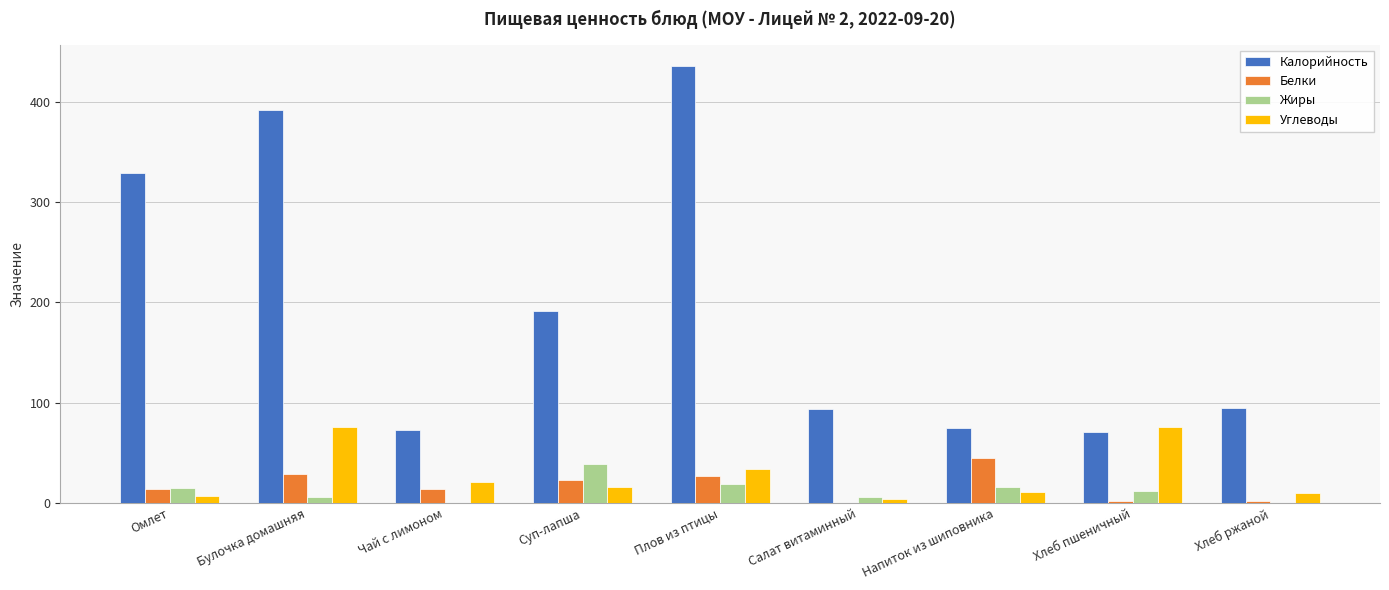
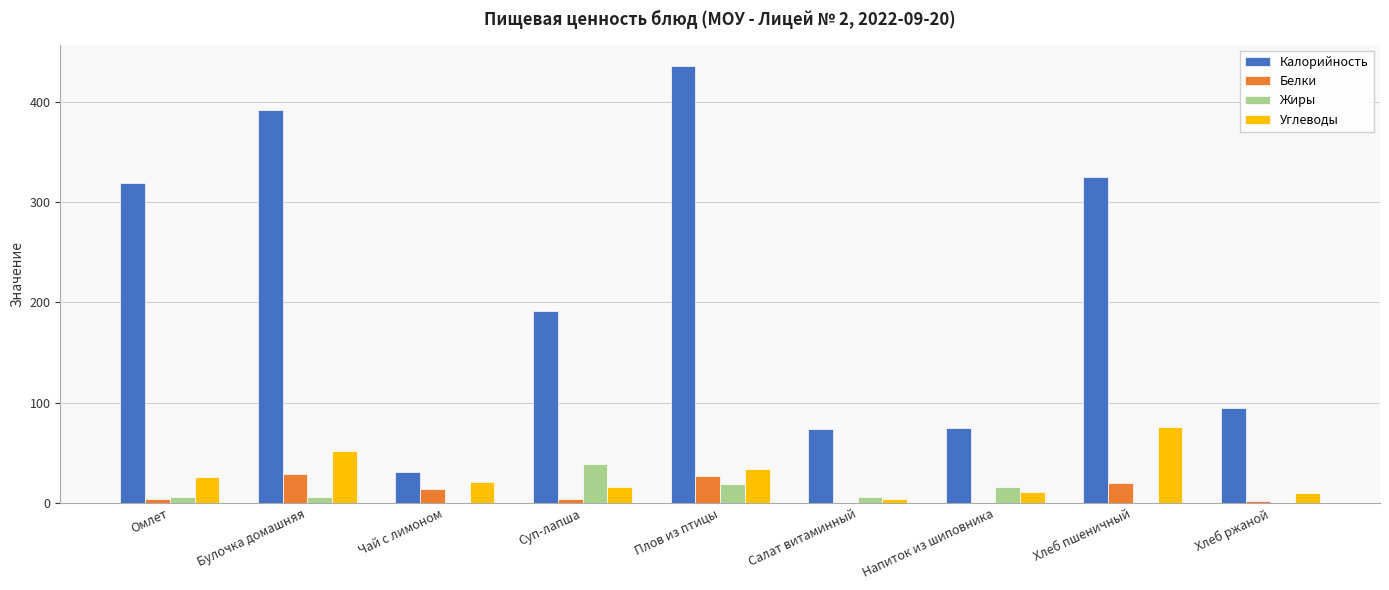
Калорийность, Омлет: 329 -> 319
Белки, Омлет: 14 -> 4
Жиры, Омлет: 15 -> 6
Углеводы, Омлет: 7 -> 26
Углеводы, Булочка домашняя: 76 -> 52
Калорийность, Чай с лимоном: 73 -> 31
Белки, Суп-лапша: 23 -> 4
Калорийность, Салат витаминный: 93 -> 74
Белки, Напиток из шиповника: 45 -> 0
Калорийность, Хлеб пшеничный: 71 -> 325
Белки, Хлеб пшеничный: 2 -> 19
Жиры, Хлеб пшеничный: 12 -> 0
